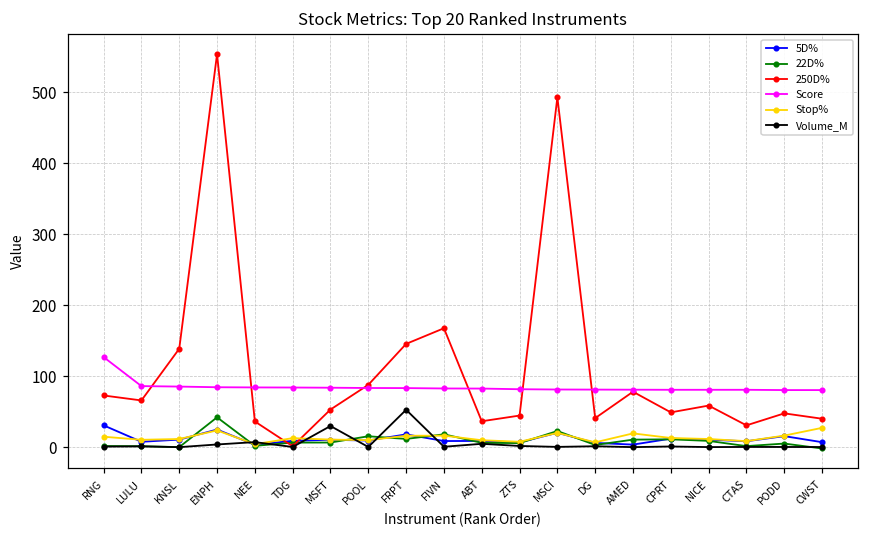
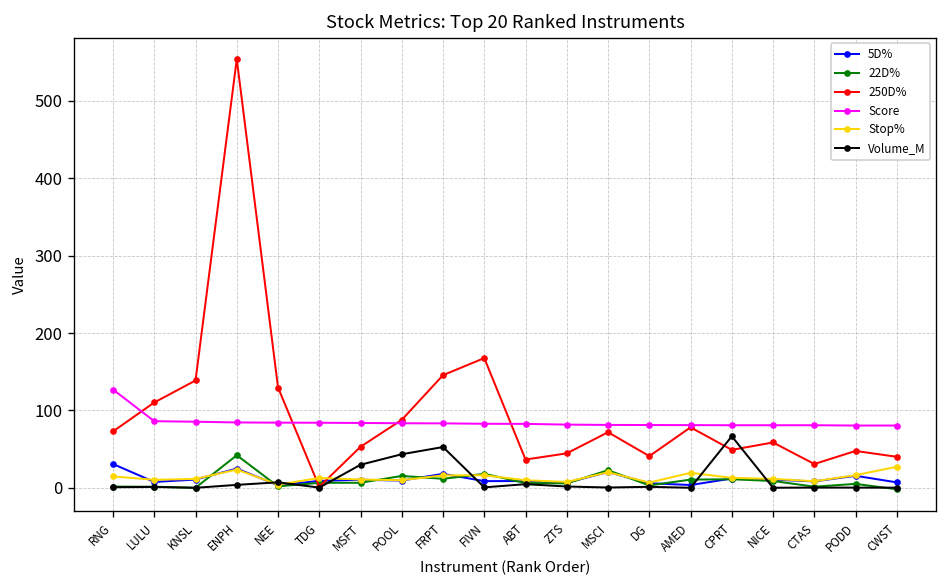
250D%, LULU: 70 -> 110
250D%, NEE: 40 -> 130
Volume_M, POOL: 0 -> 40
250D%, MSCI: 490 -> 70
Volume_M, CPRT: 0 -> 70
